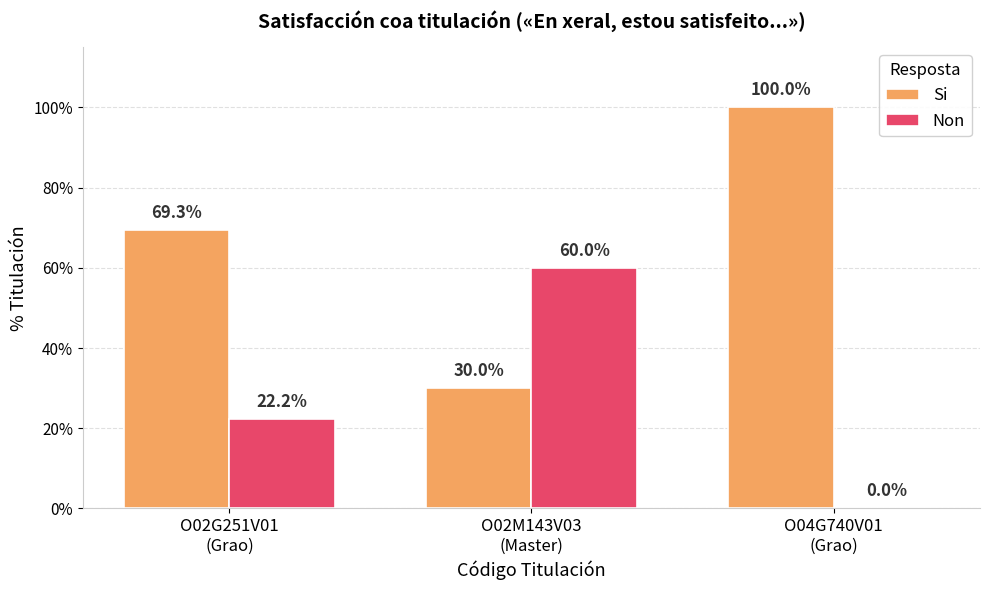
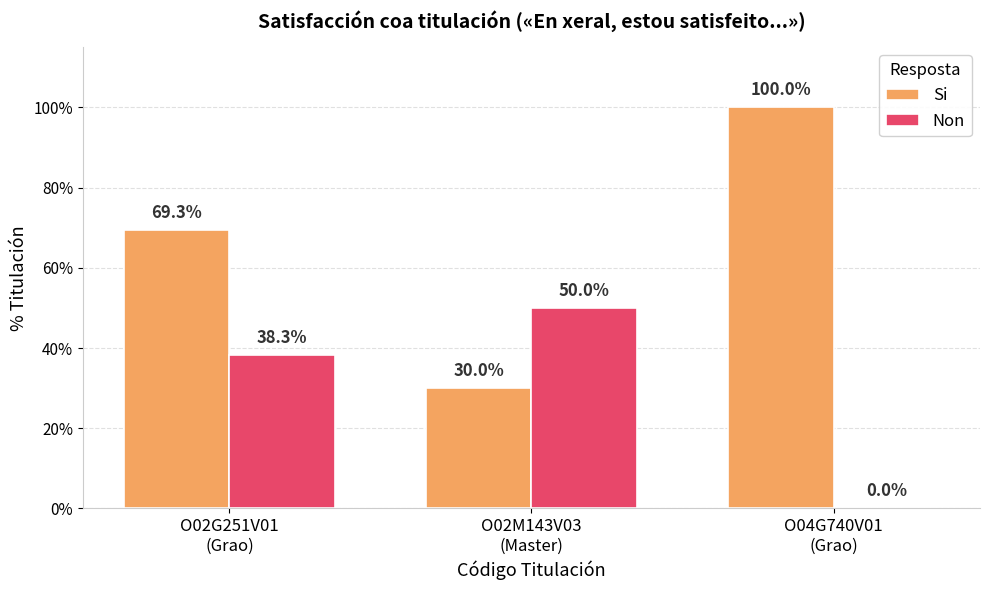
Non, O02G251V01 (Grao): 22.2% -> 38.3%
Non, O02M143V03 (Master): 60.0% -> 50.0%
